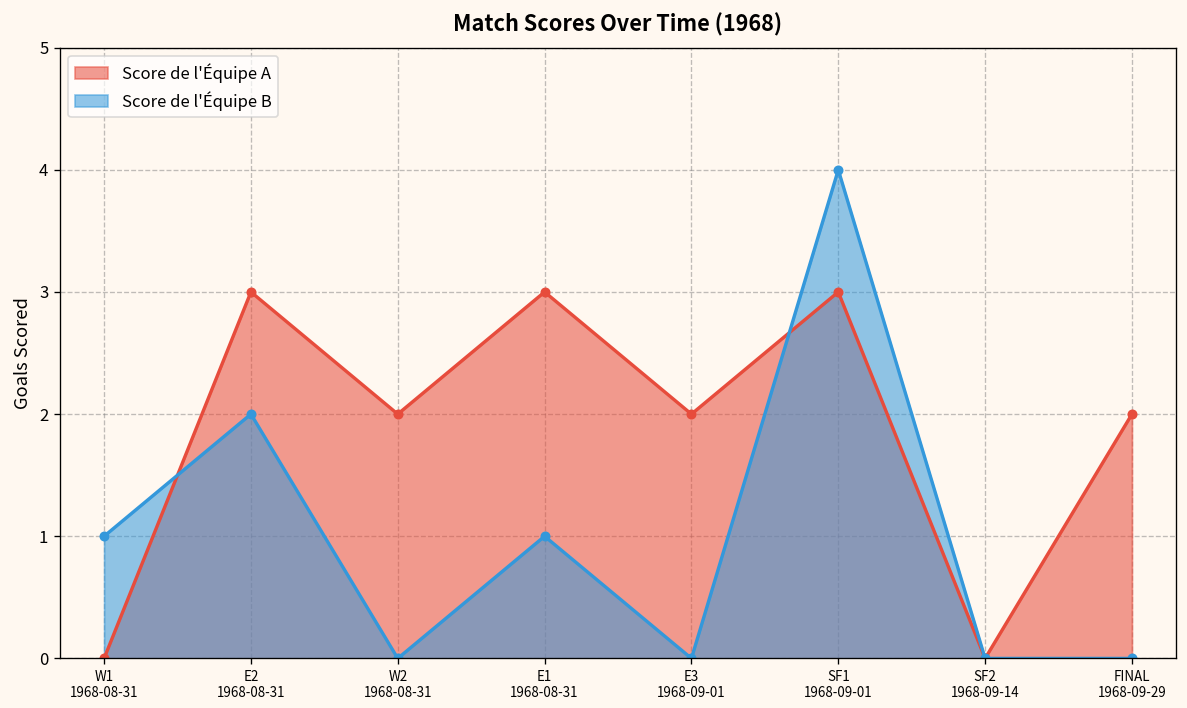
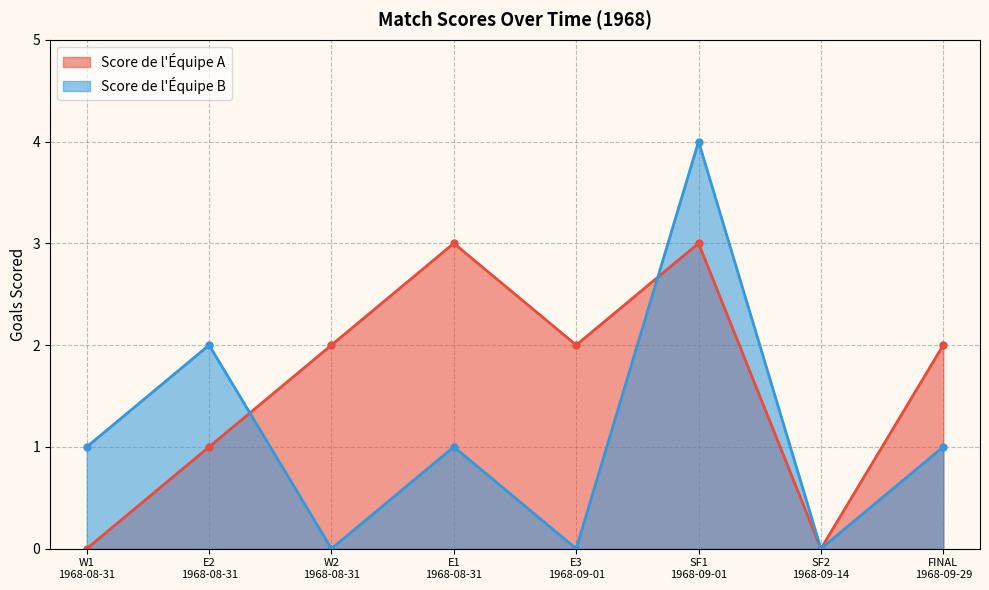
Score de l'Équipe A, E2 1968-08-31: 3 -> 1
Score de l'Équipe B, FINAL 1968-09-29: 0 -> 1
